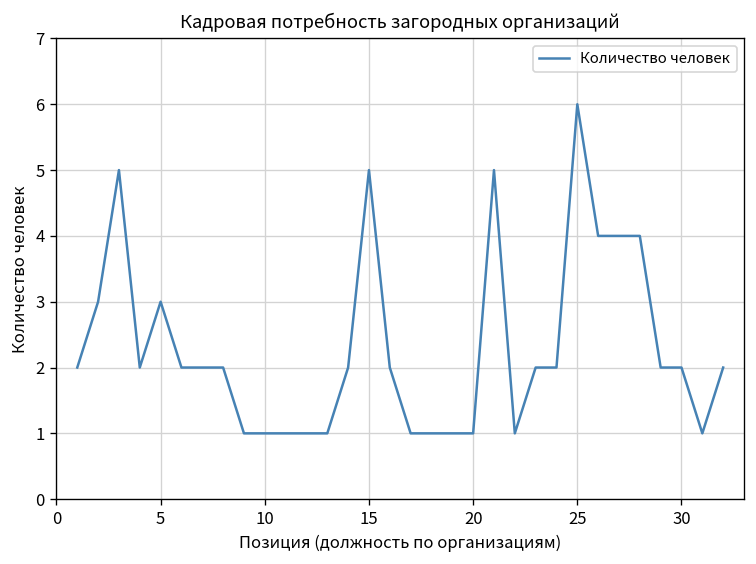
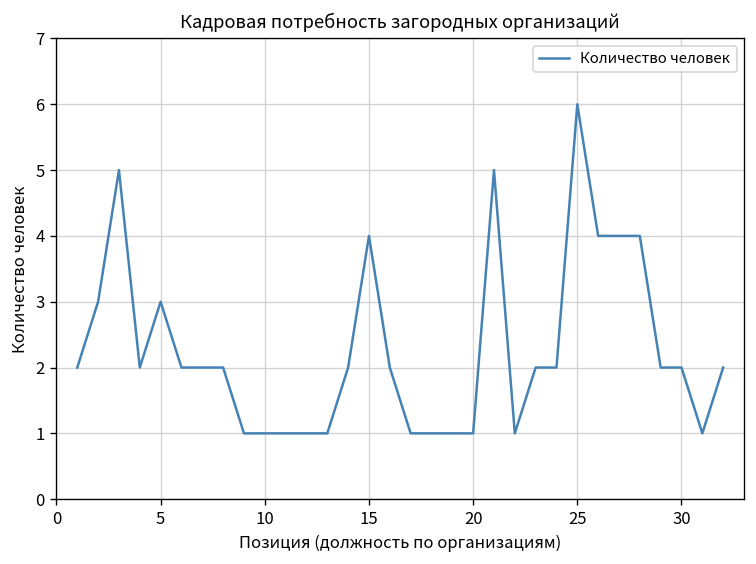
15: 5 -> 4
